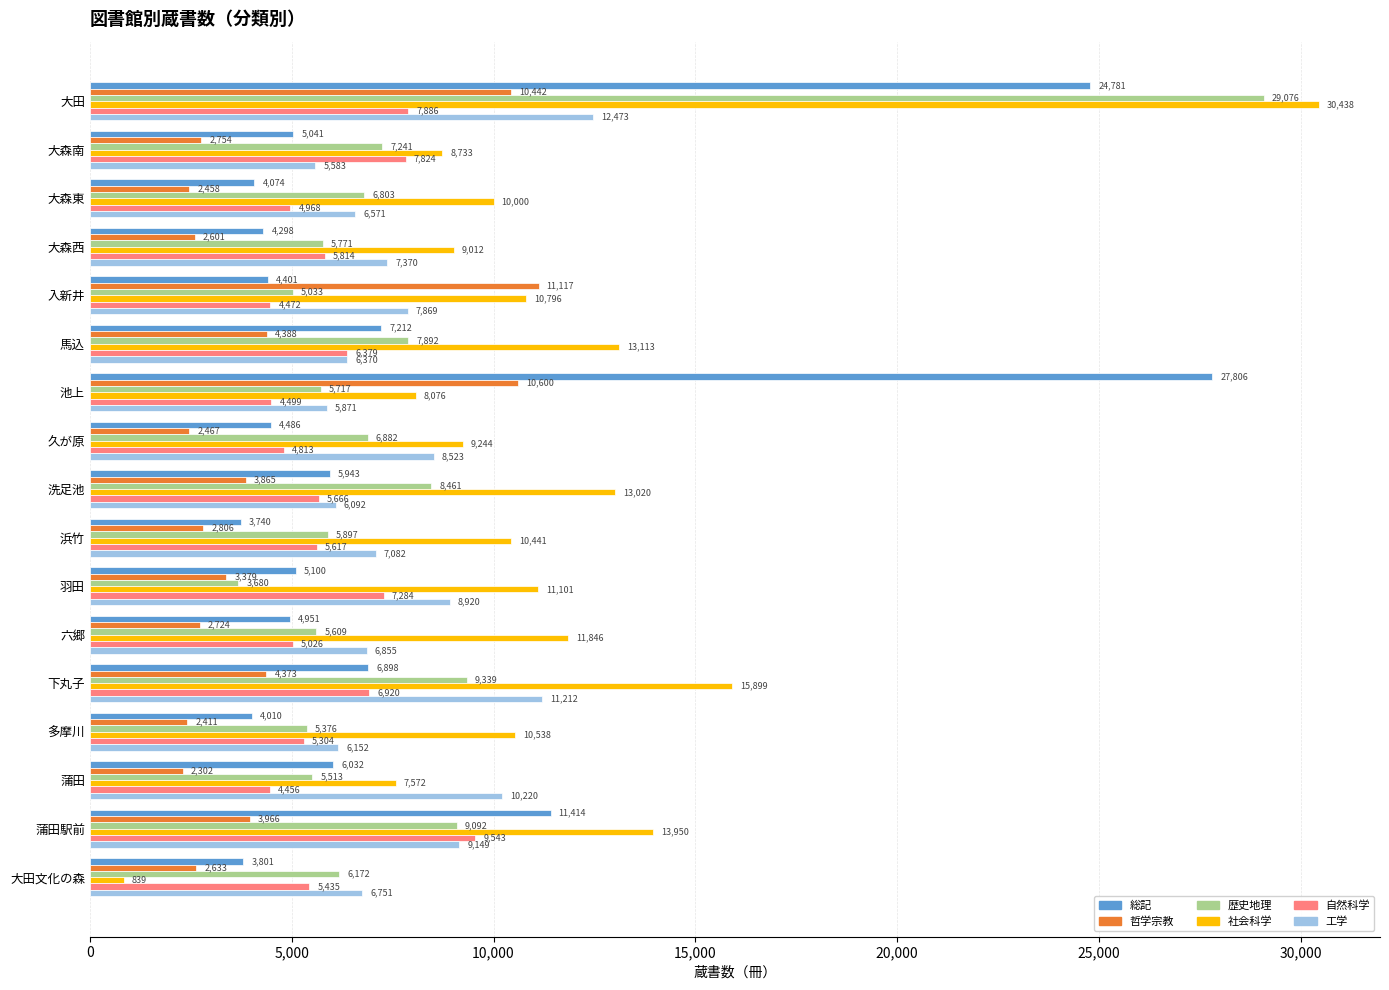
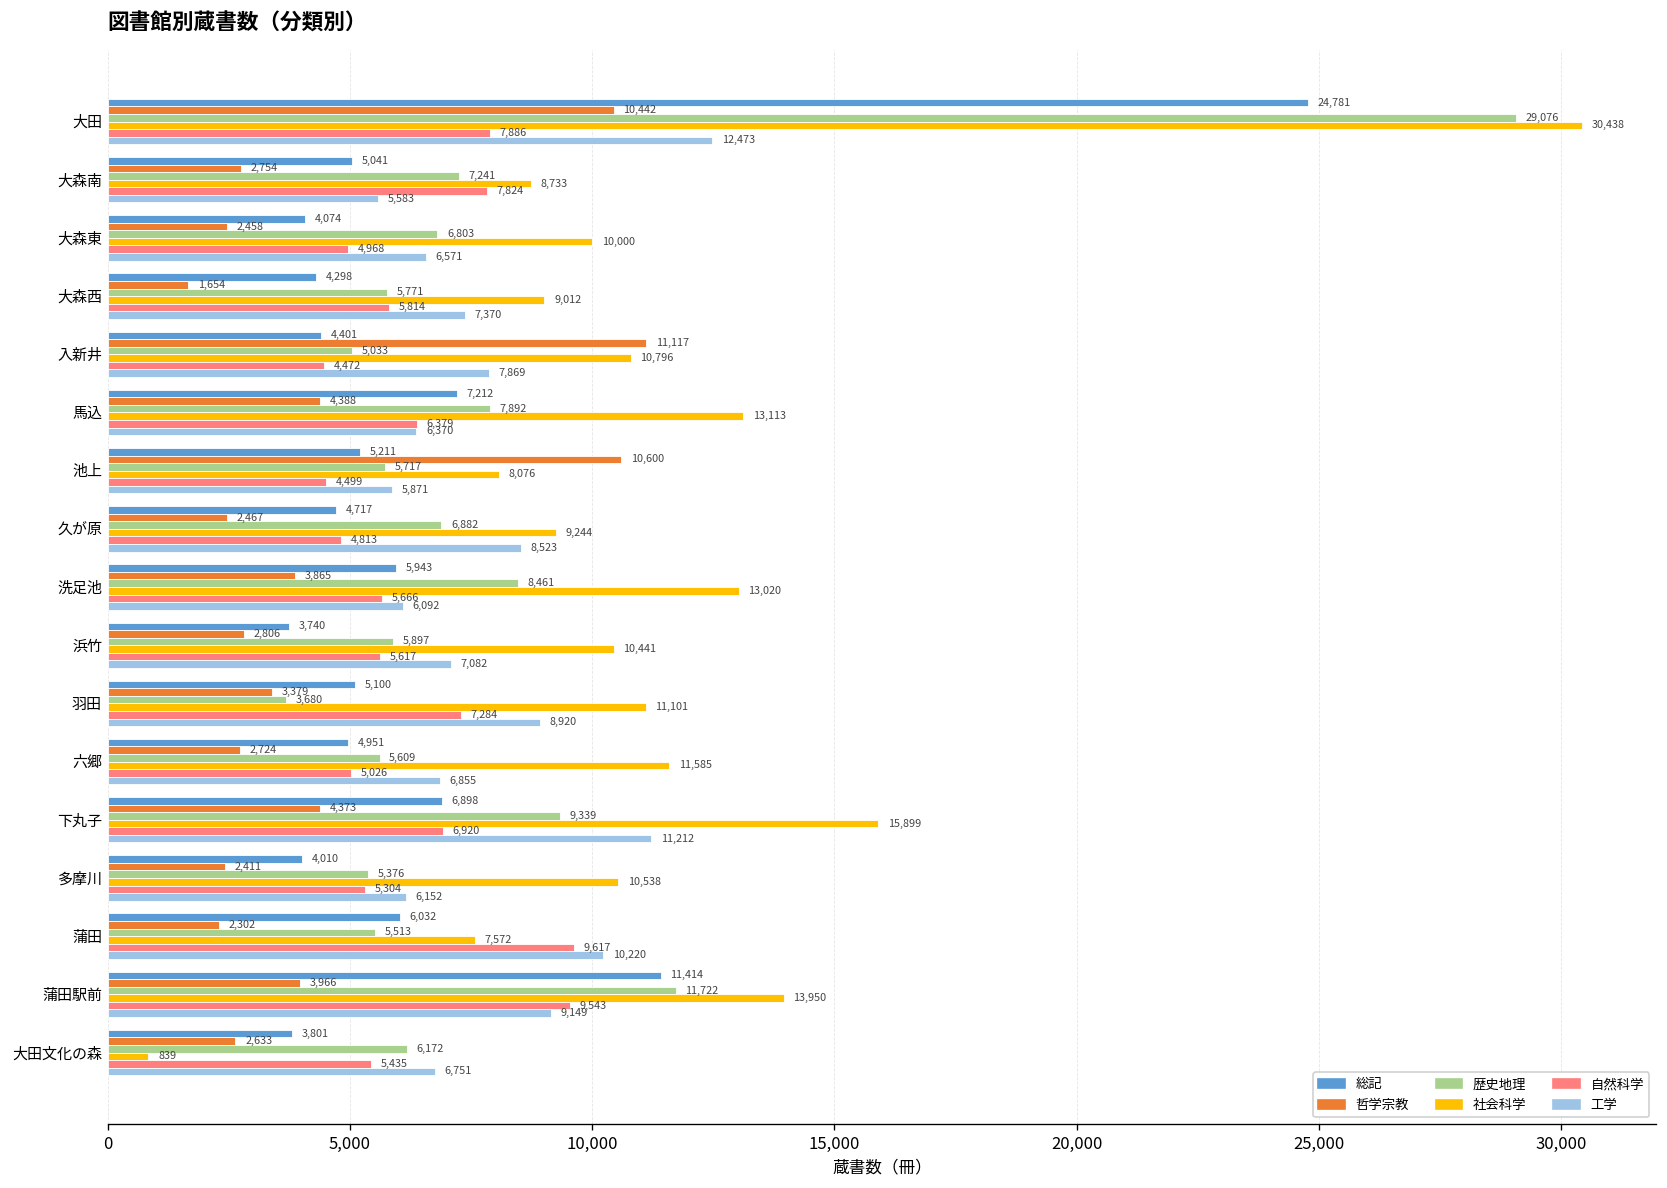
哲学宗教, 大森西: 2,601 -> 1,654
総記, 池上: 27,806 -> 5,211
総記, 久が原: 4,486 -> 4,717
社会科学, 六郷: 11,846 -> 11,585
自然科学, 蒲田: 4,456 -> 9,617
歴史地理, 蒲田駅前: 9,092 -> 11,722
